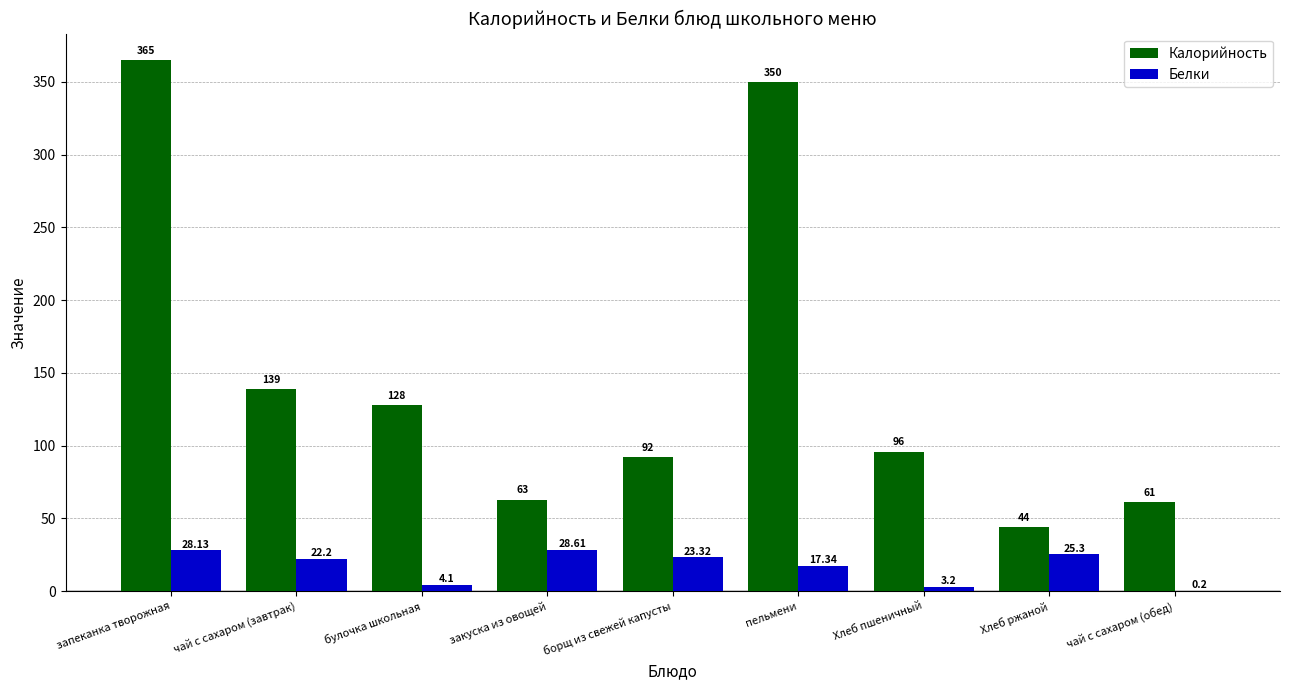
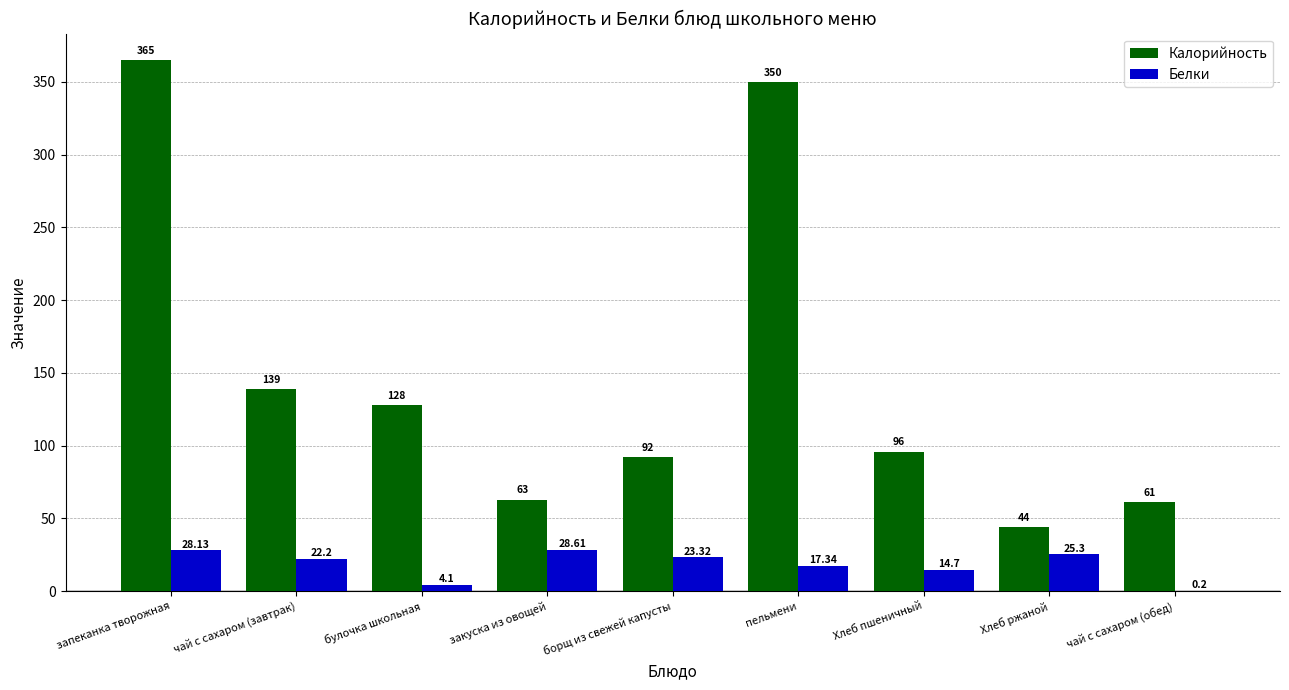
Белки, Хлеб пшеничный: 3.2 -> 14.7
